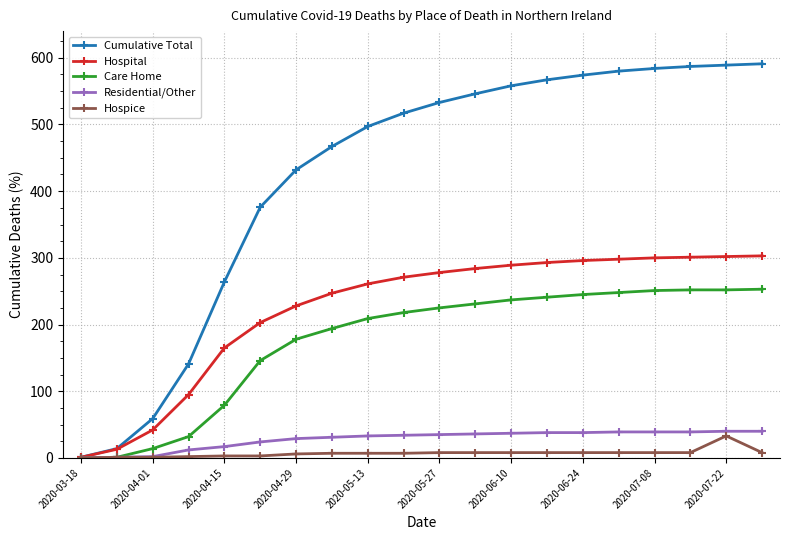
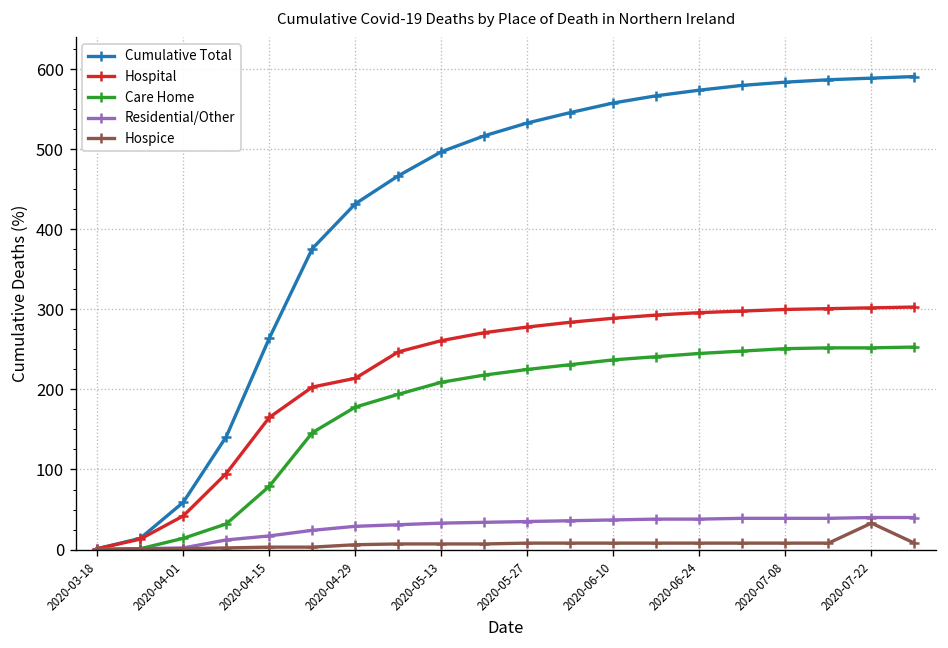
Hospital, 2020-04-29: 230 -> 210
